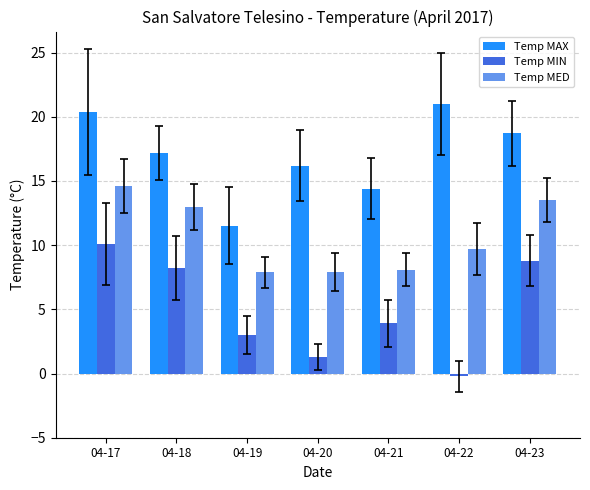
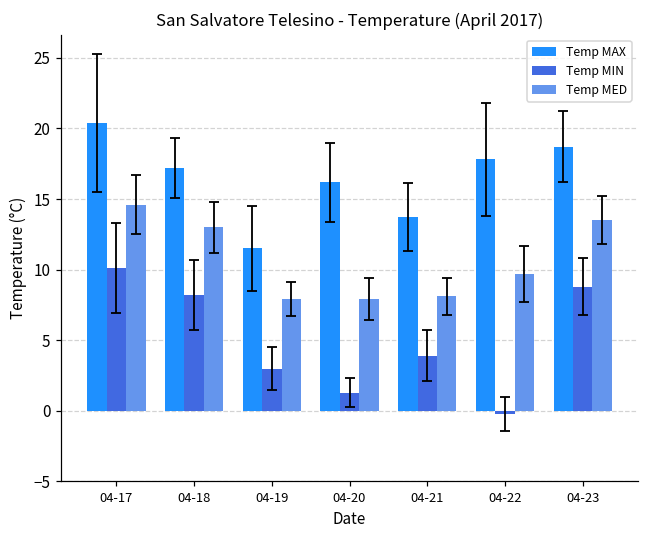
Temp MAX, 04-21: 14.4 -> 13.7
Temp MAX, 04-22: 21.0 -> 17.8
